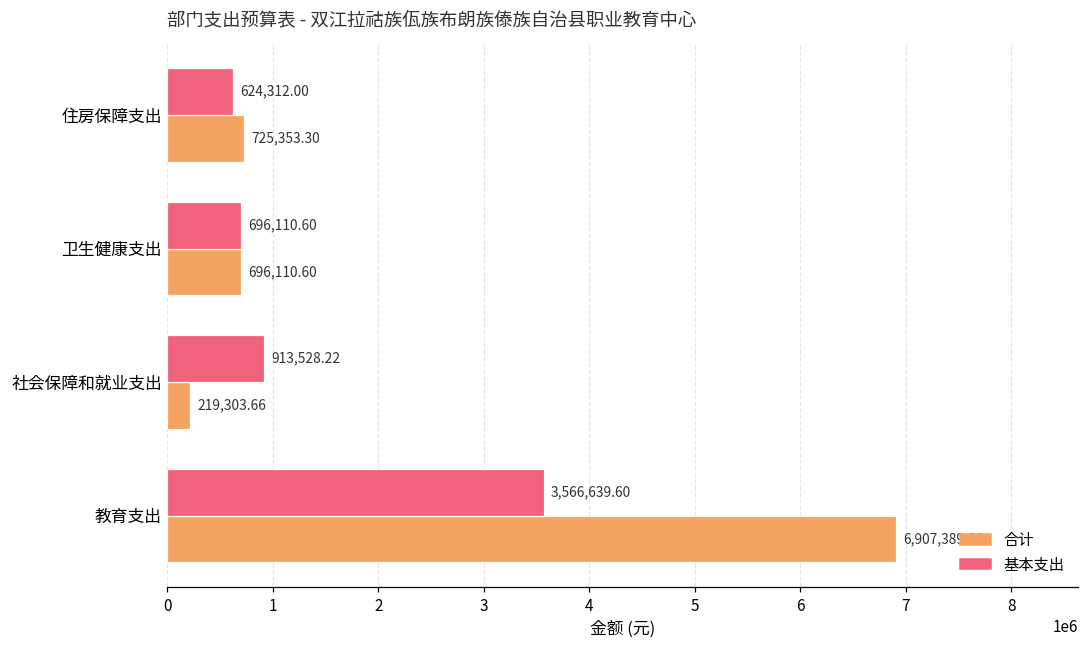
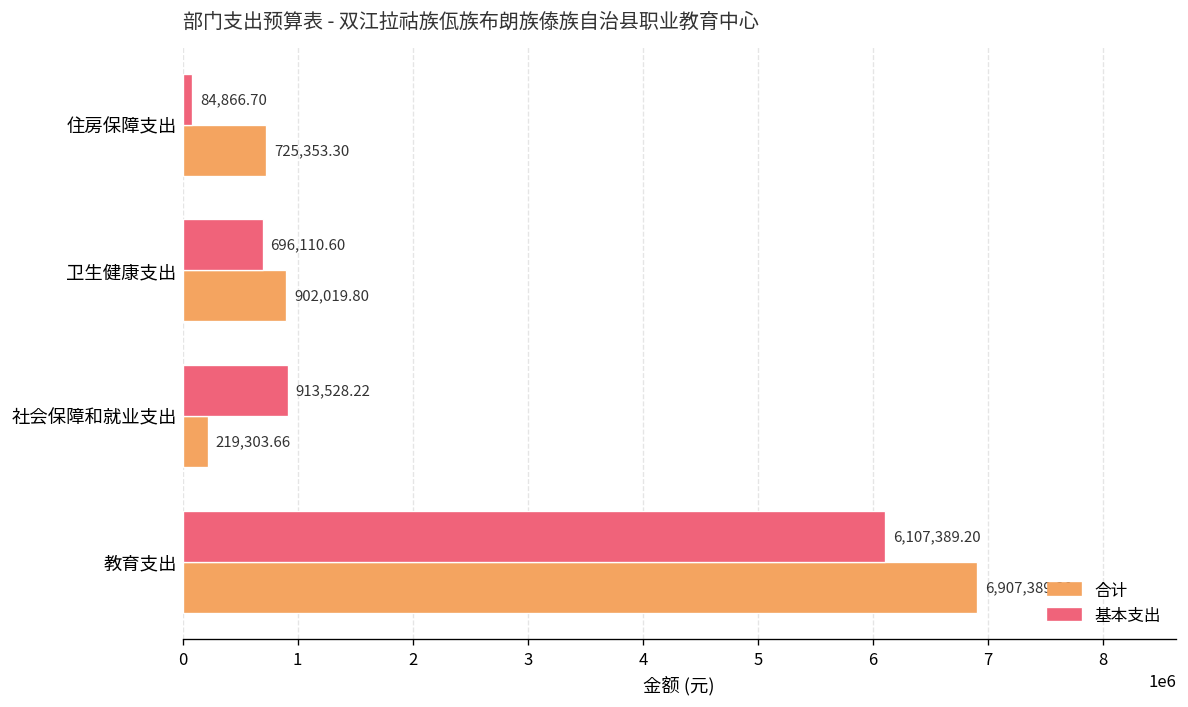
基本支出, 住房保障支出: 624,312.00 -> 84,866.70
合计, 卫生健康支出: 696,110.60 -> 902,019.80
基本支出, 教育支出: 3,566,639.60 -> 6,107,389.20
